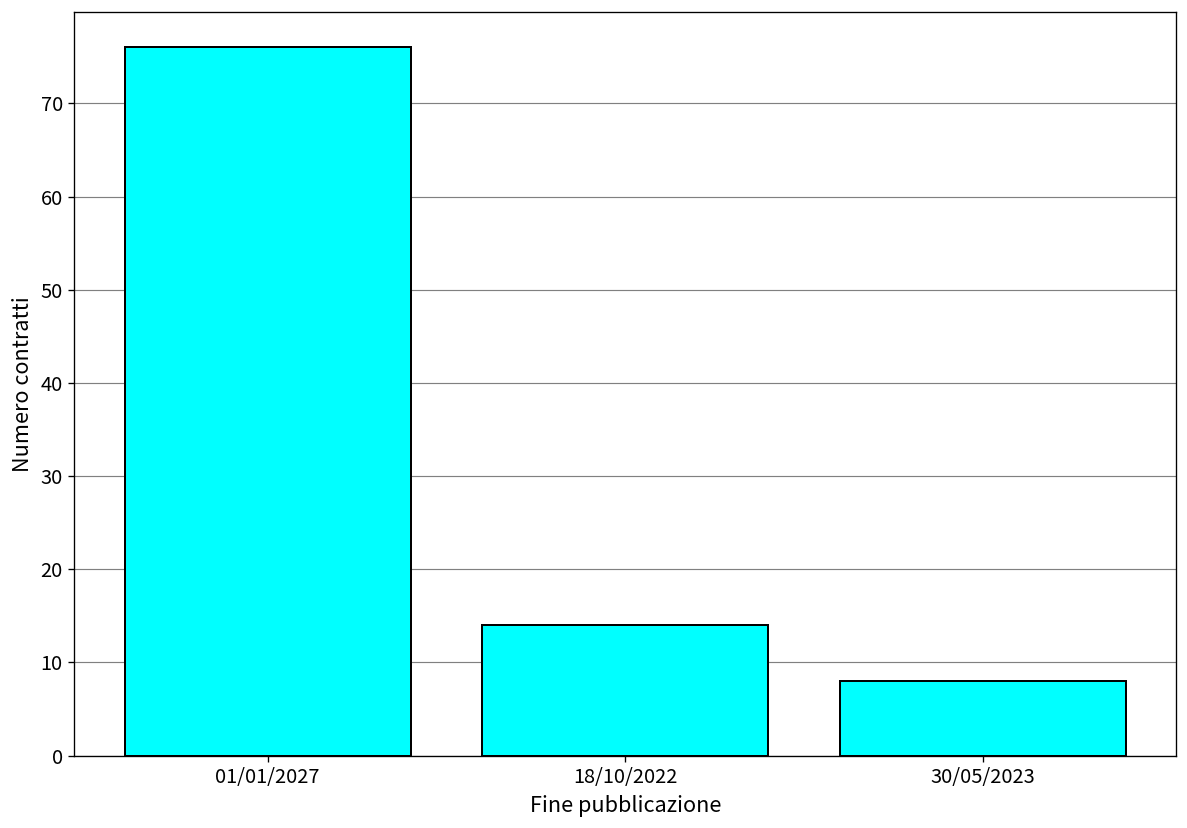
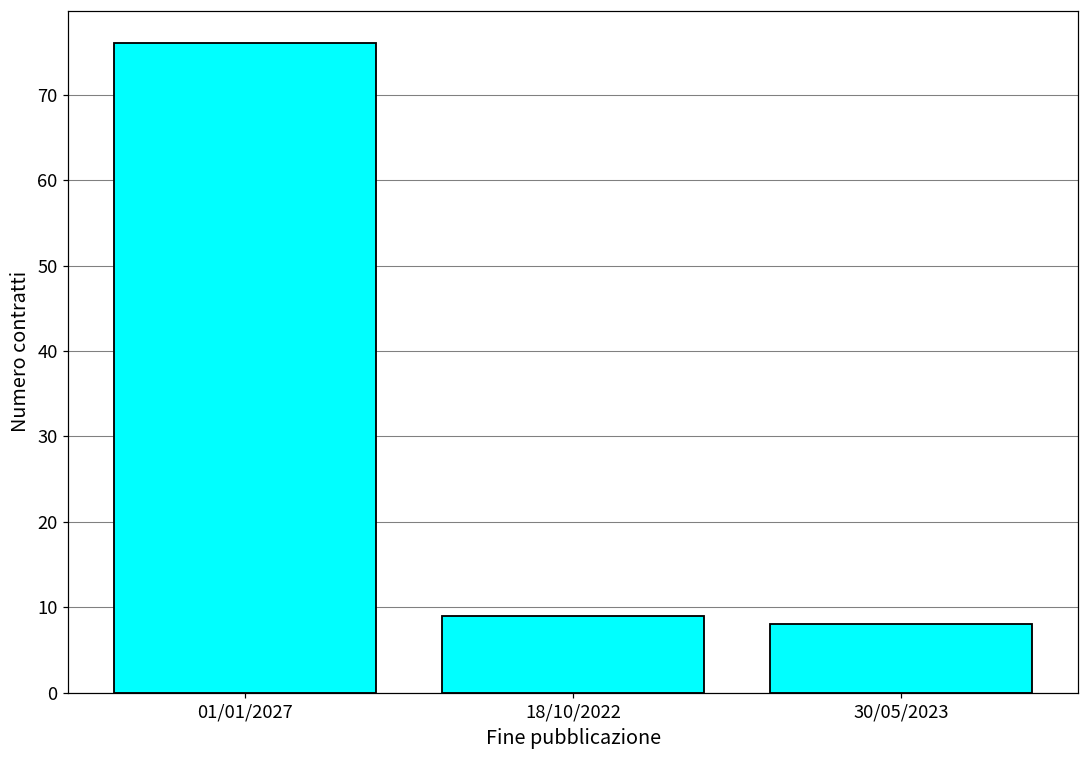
18/10/2022: 14 -> 9
